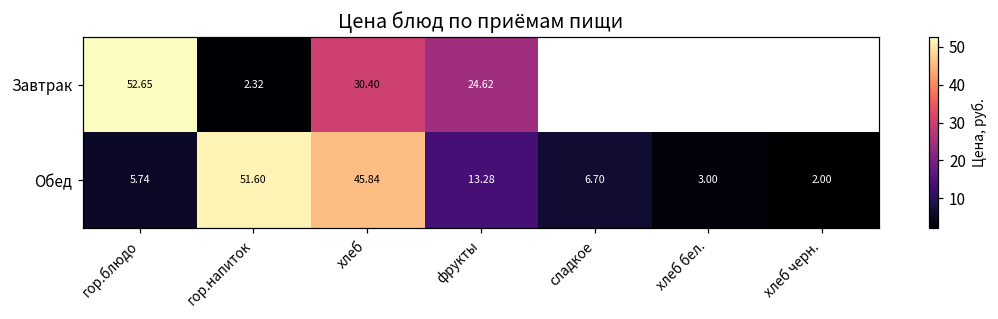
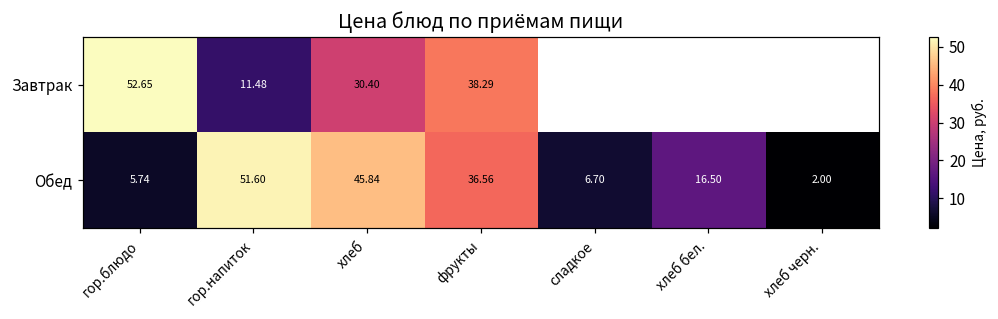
Завтрак, гор.напиток: 2.32 -> 11.48
Завтрак, фрукты: 24.62 -> 38.29
Обед, фрукты: 13.28 -> 36.56
Обед, хлеб бел.: 3.00 -> 16.50
